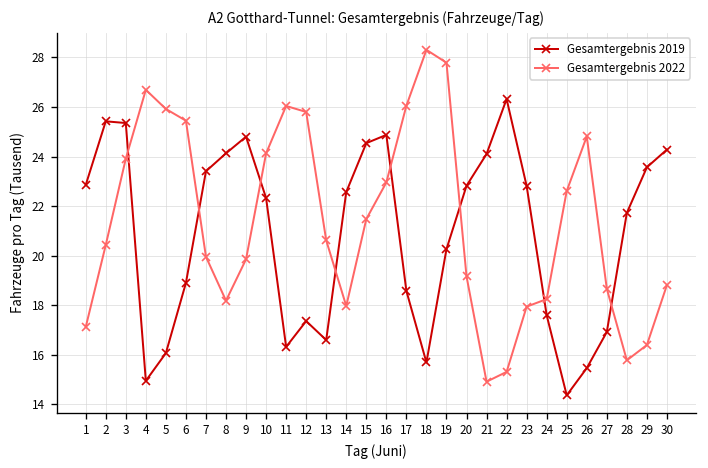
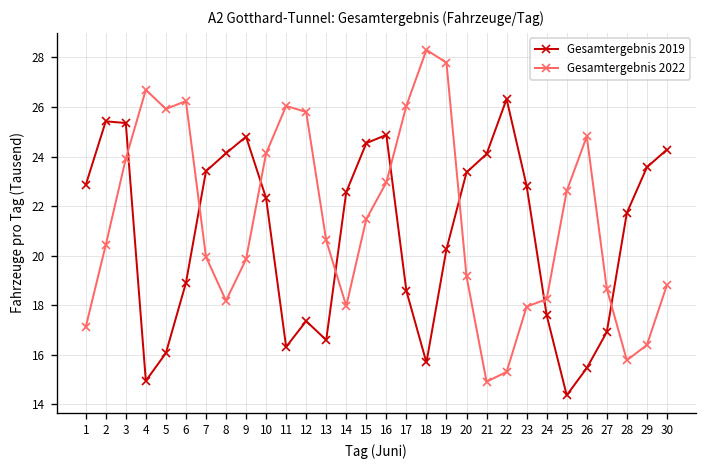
Gesamtergebnis 2022, 6: 25.4 -> 26.2
Gesamtergebnis 2019, 20: 22.8 -> 23.4
